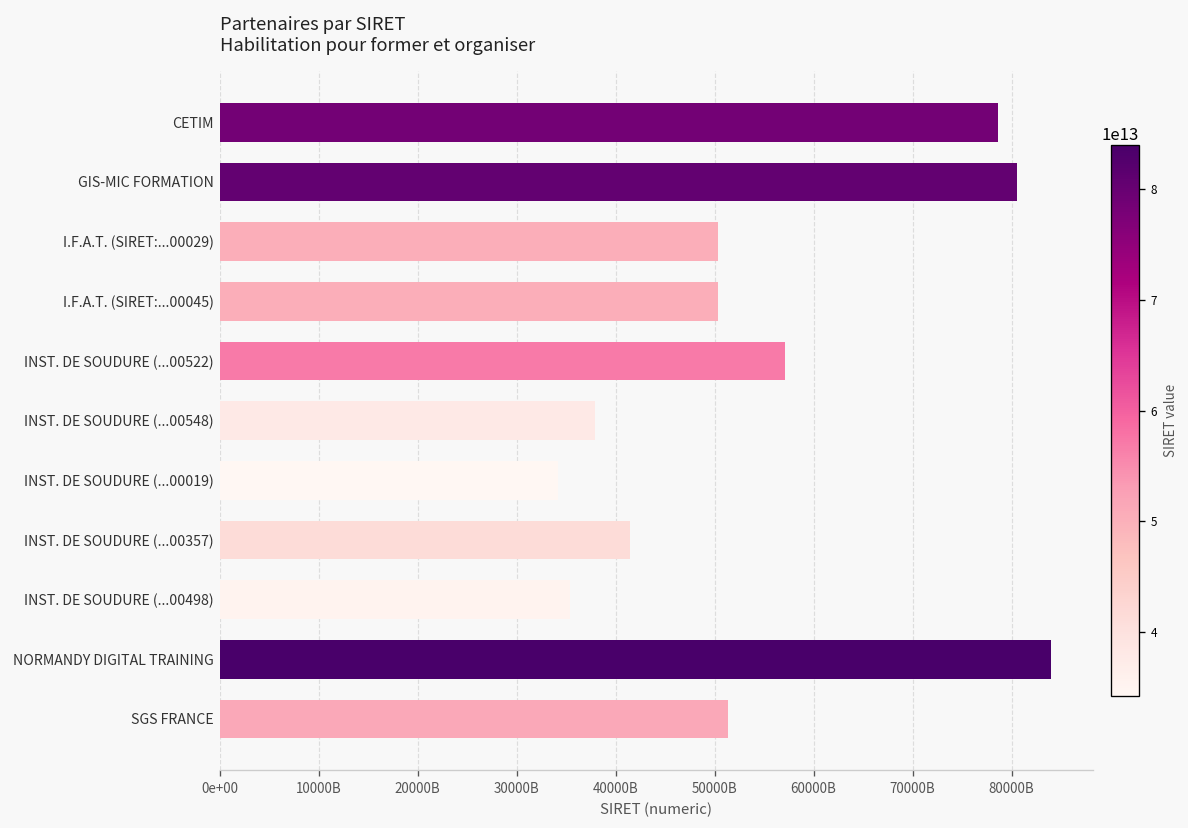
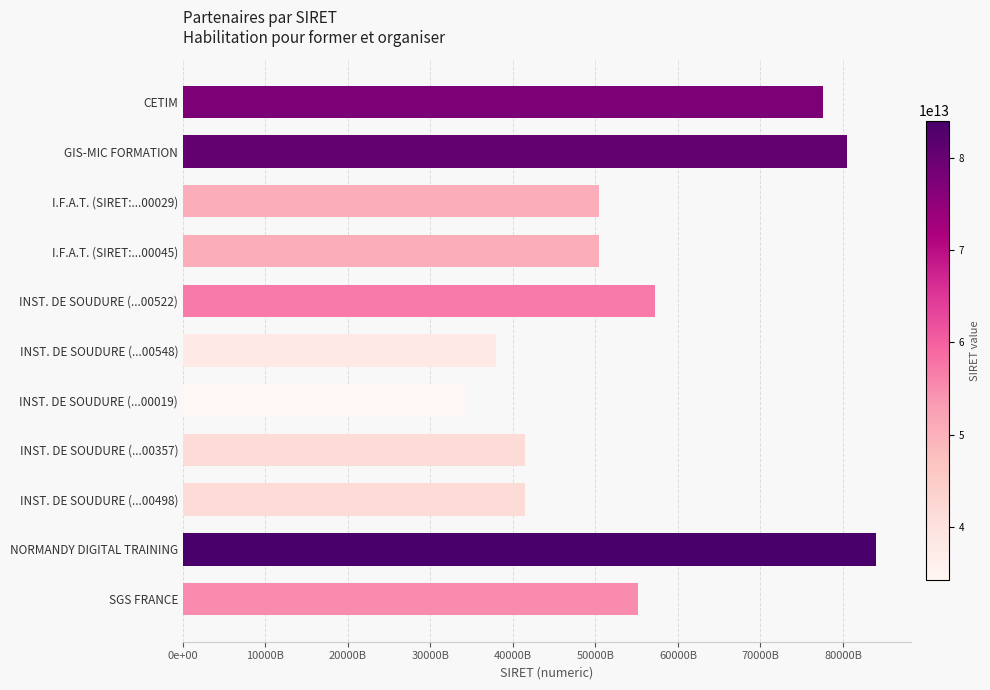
CETIM: 79000000000000 -> 78000000000000
INST. DE SOUDURE (...00498): 35000000000000 -> 41000000000000
SGS FRANCE: 51000000000000 -> 55000000000000
